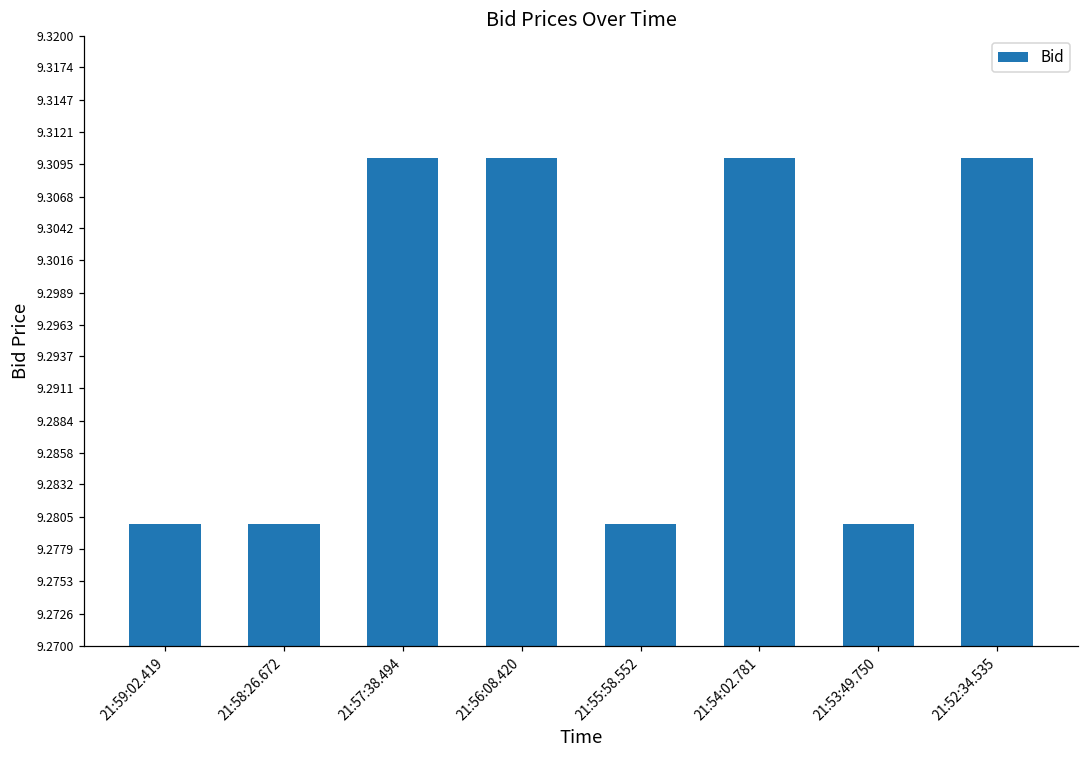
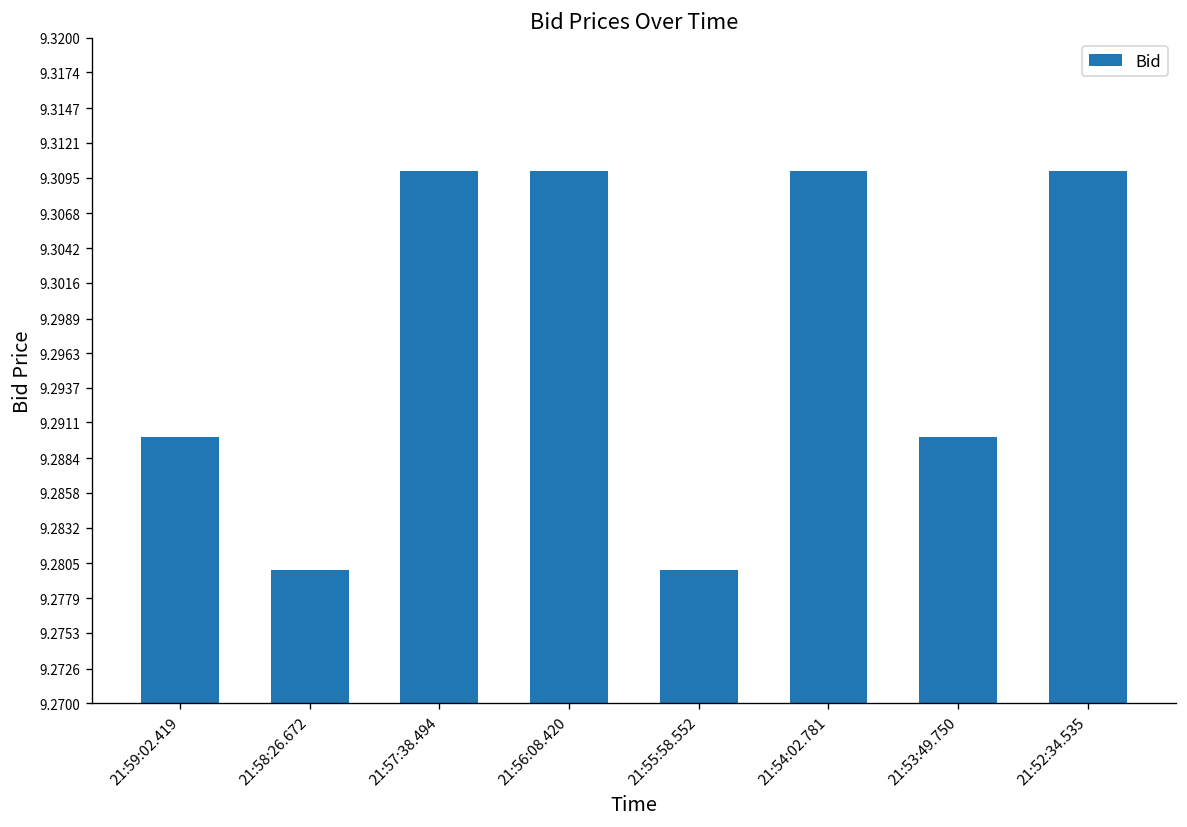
21:59:02.419: 9.28 -> 9.29
21:53:49.750: 9.28 -> 9.29
